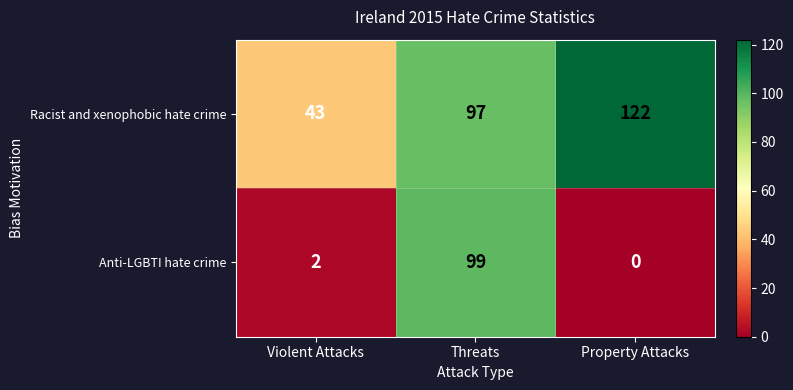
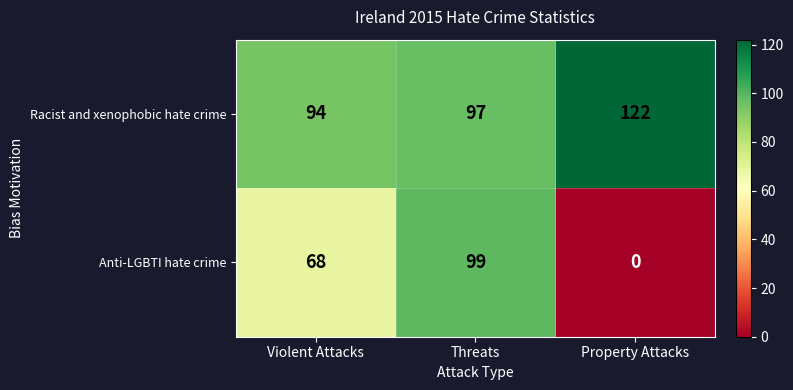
Racist and xenophobic hate crime, Violent Attacks: 43 -> 94
Anti-LGBTI hate crime, Violent Attacks: 2 -> 68
